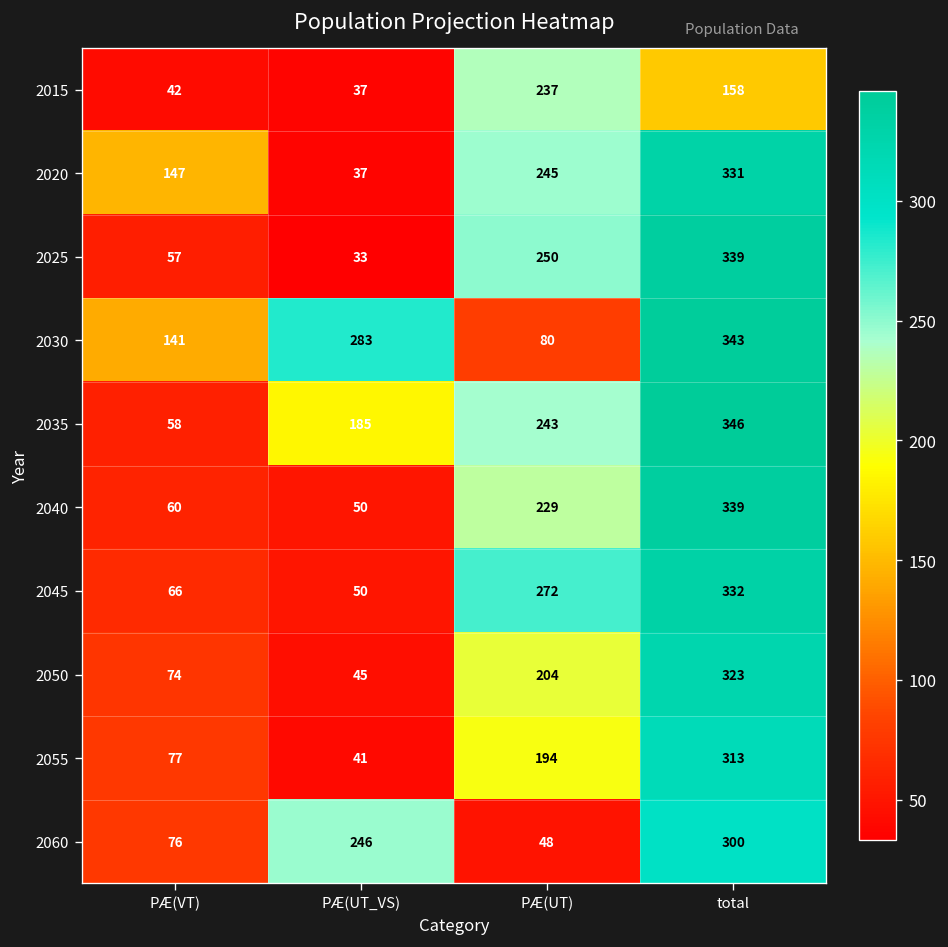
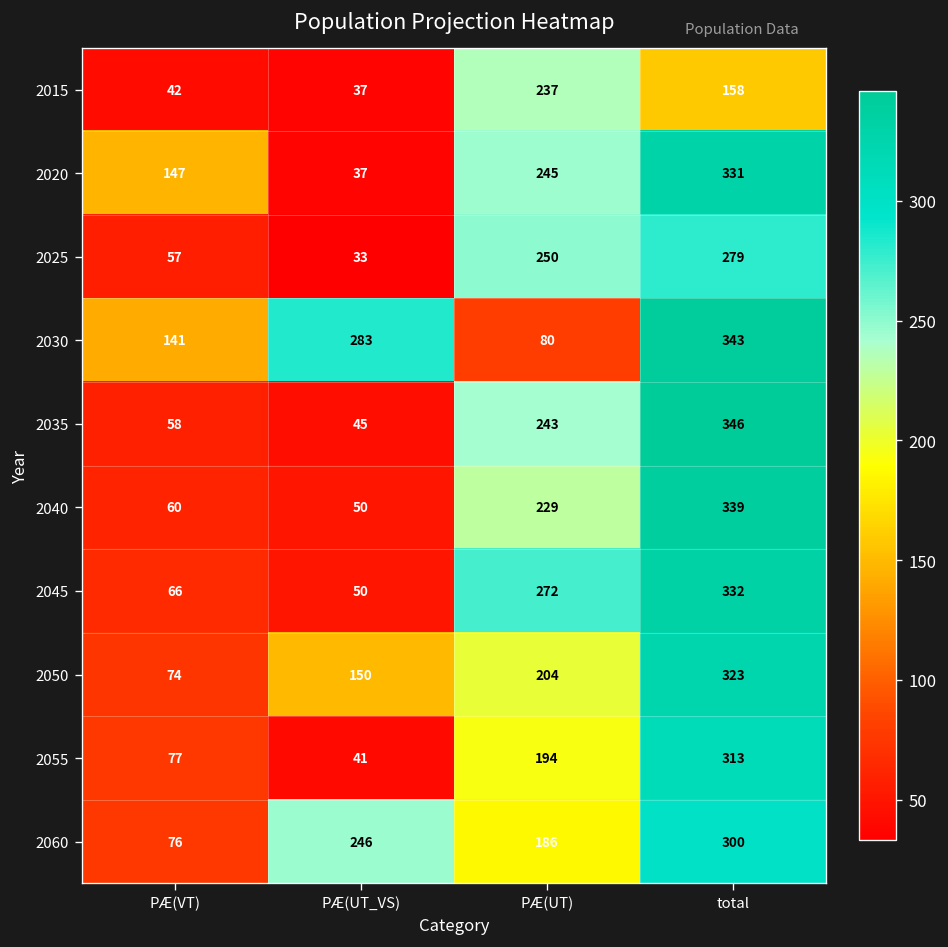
2025, total: 339 -> 279
2035, PÆ(UT_VS): 185 -> 45
2050, PÆ(UT_VS): 45 -> 150
2060, PÆ(UT): 48 -> 186
